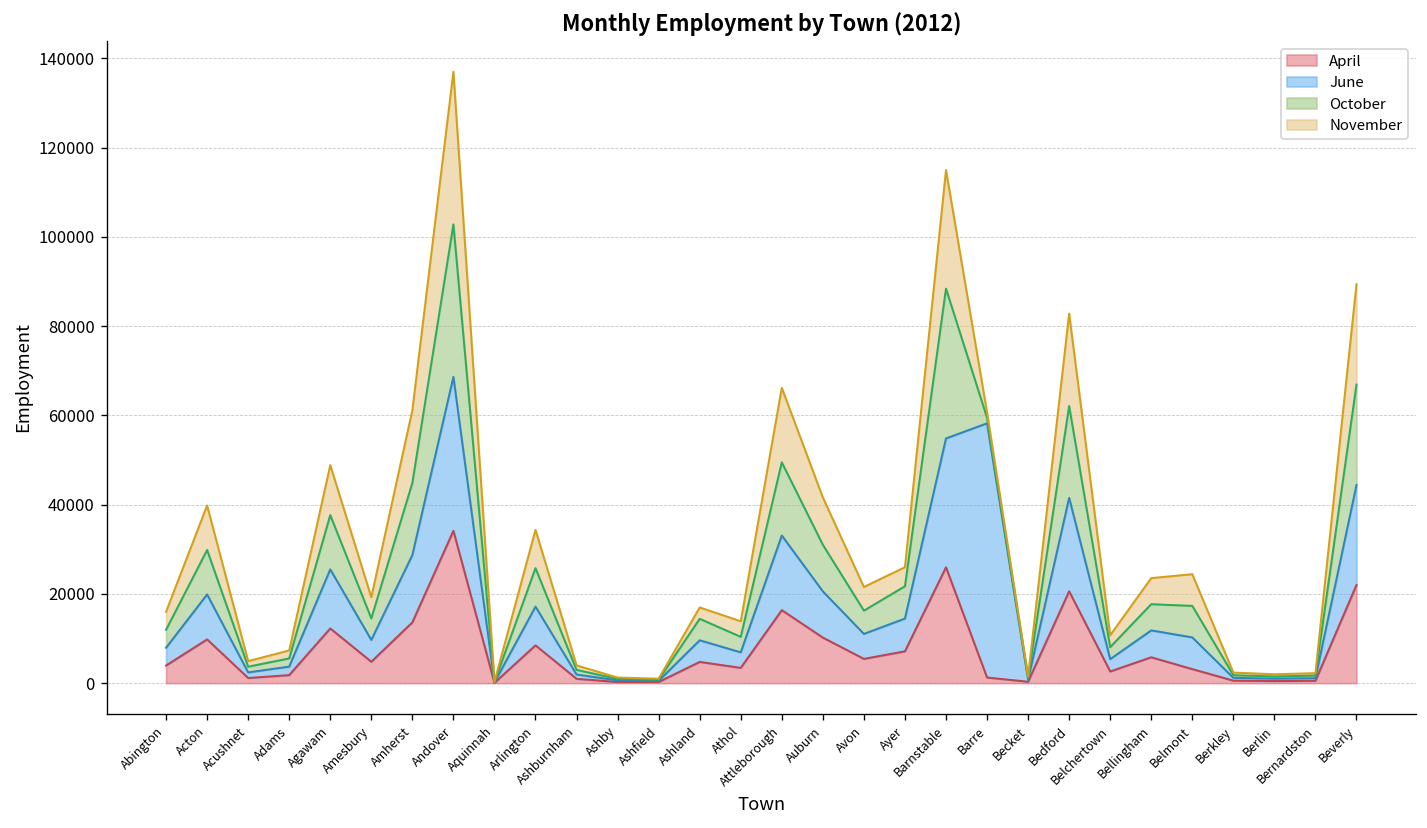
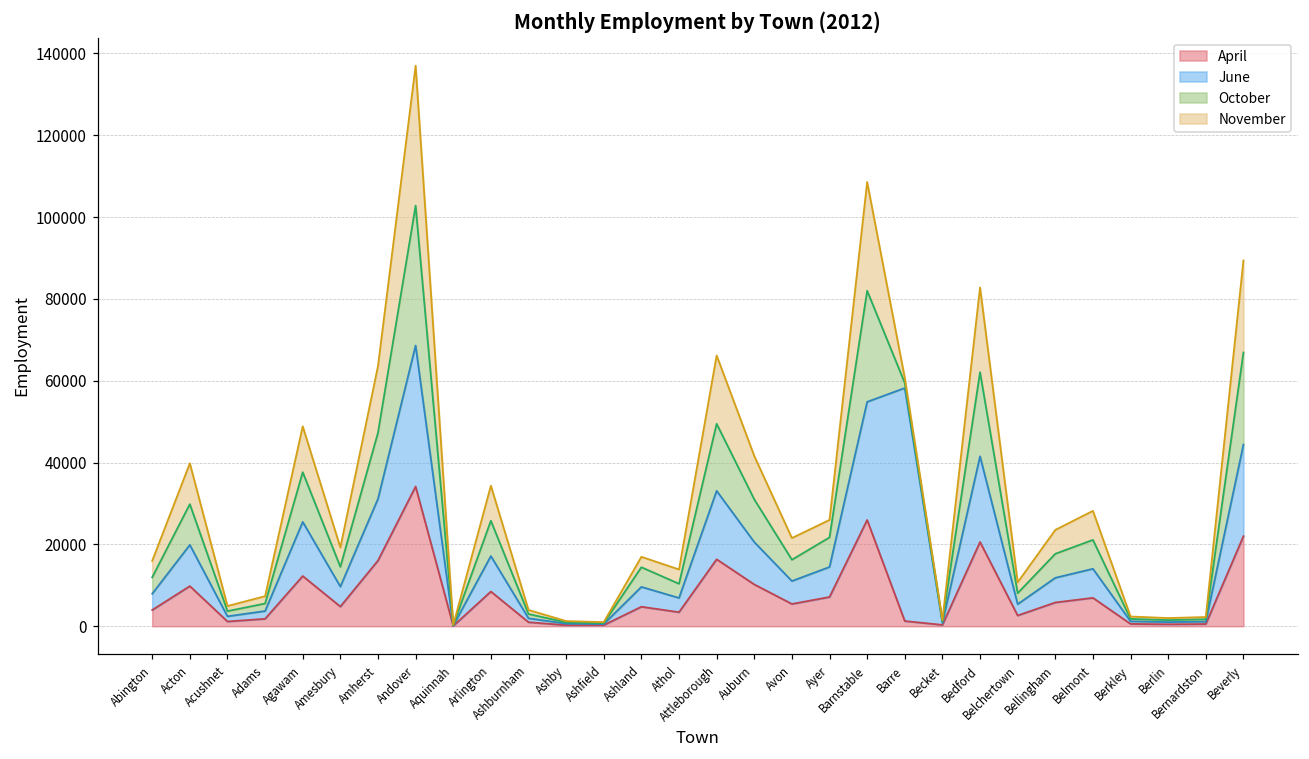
April, Amherst: 14000 -> 16000
October, Barnstable: 34000 -> 27000
April, Belmont: 3000 -> 7000
